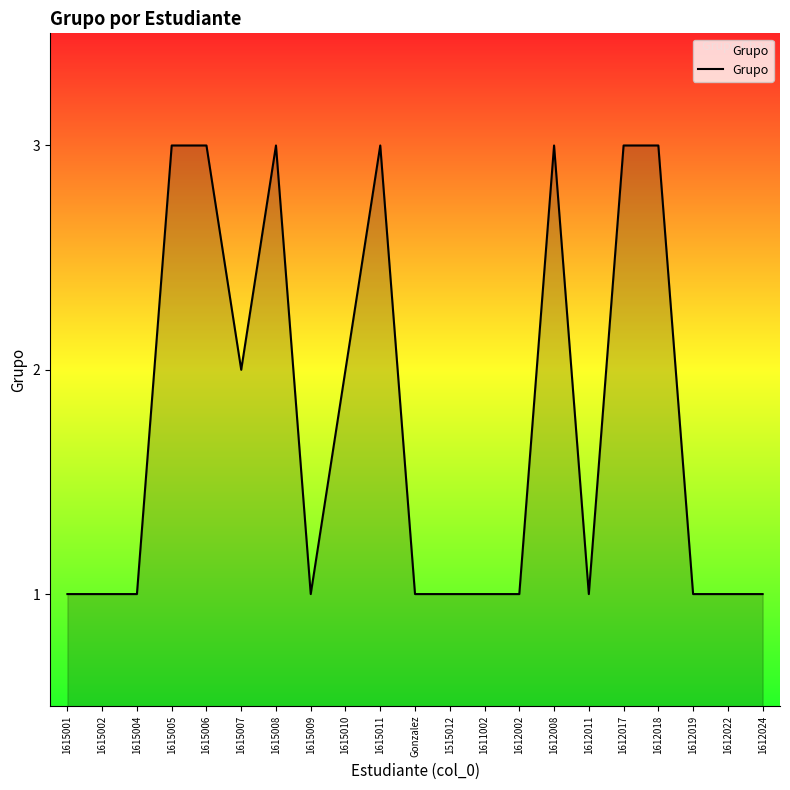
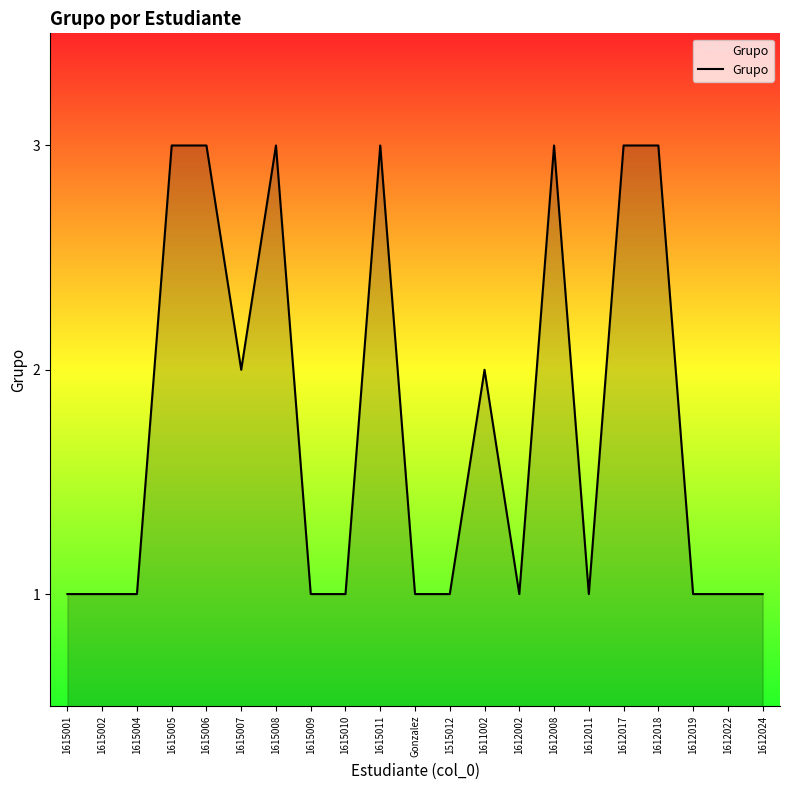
1615010: 2 -> 1
1611002: 1 -> 2
